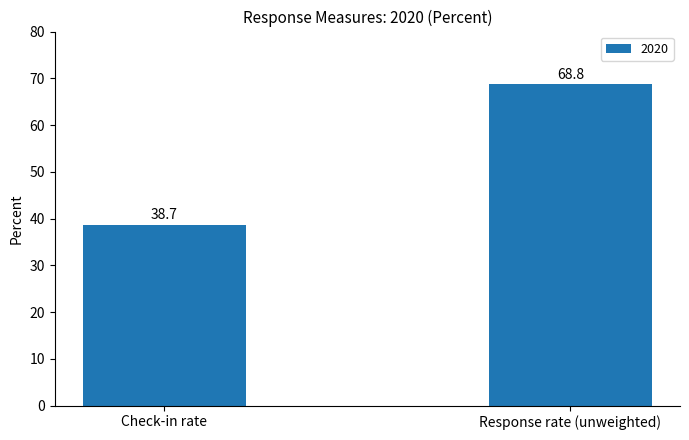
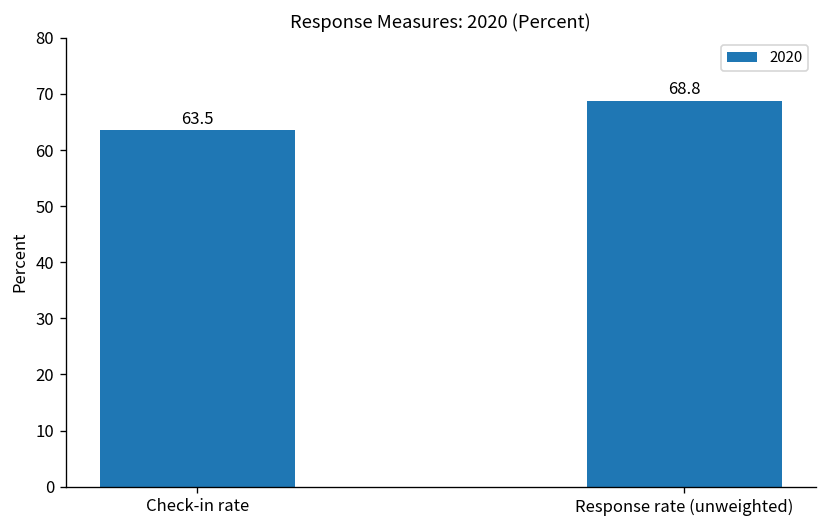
Check-in rate: 38.7 -> 63.5
